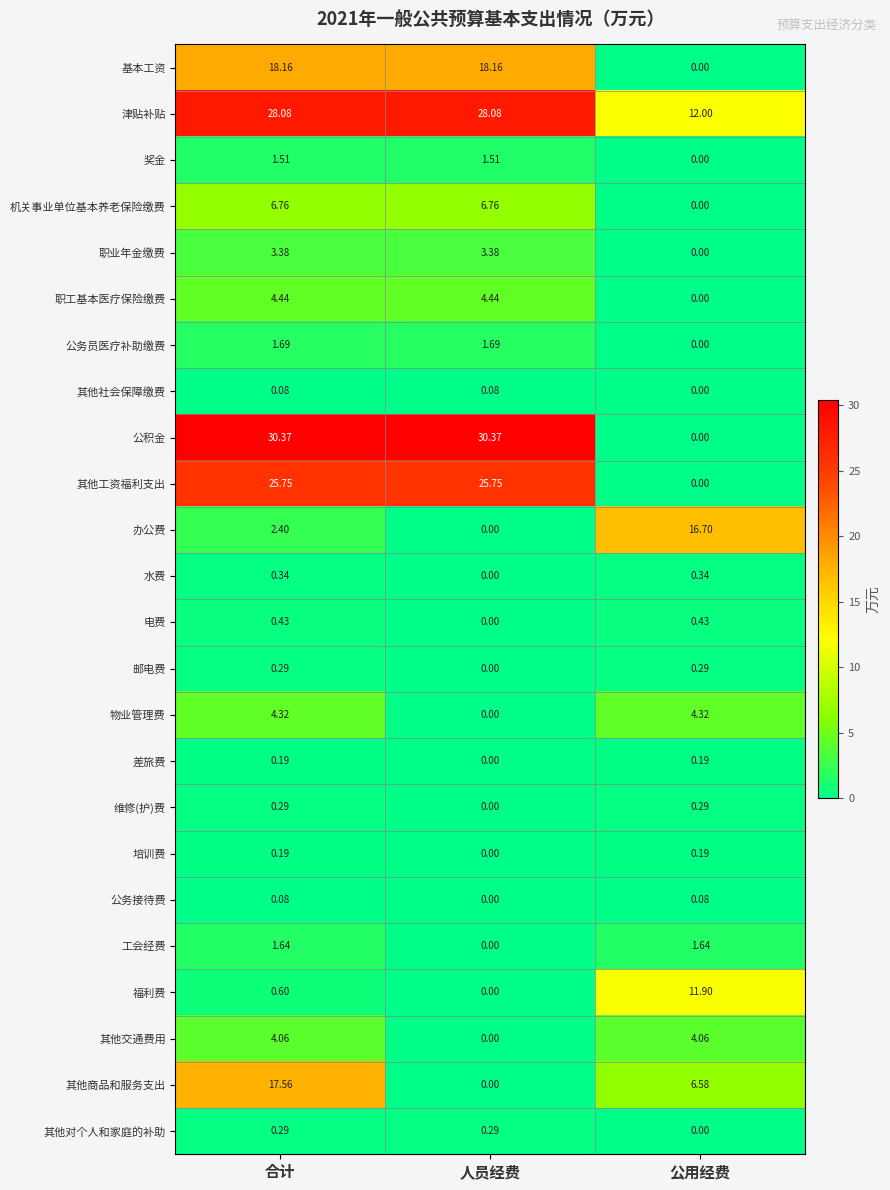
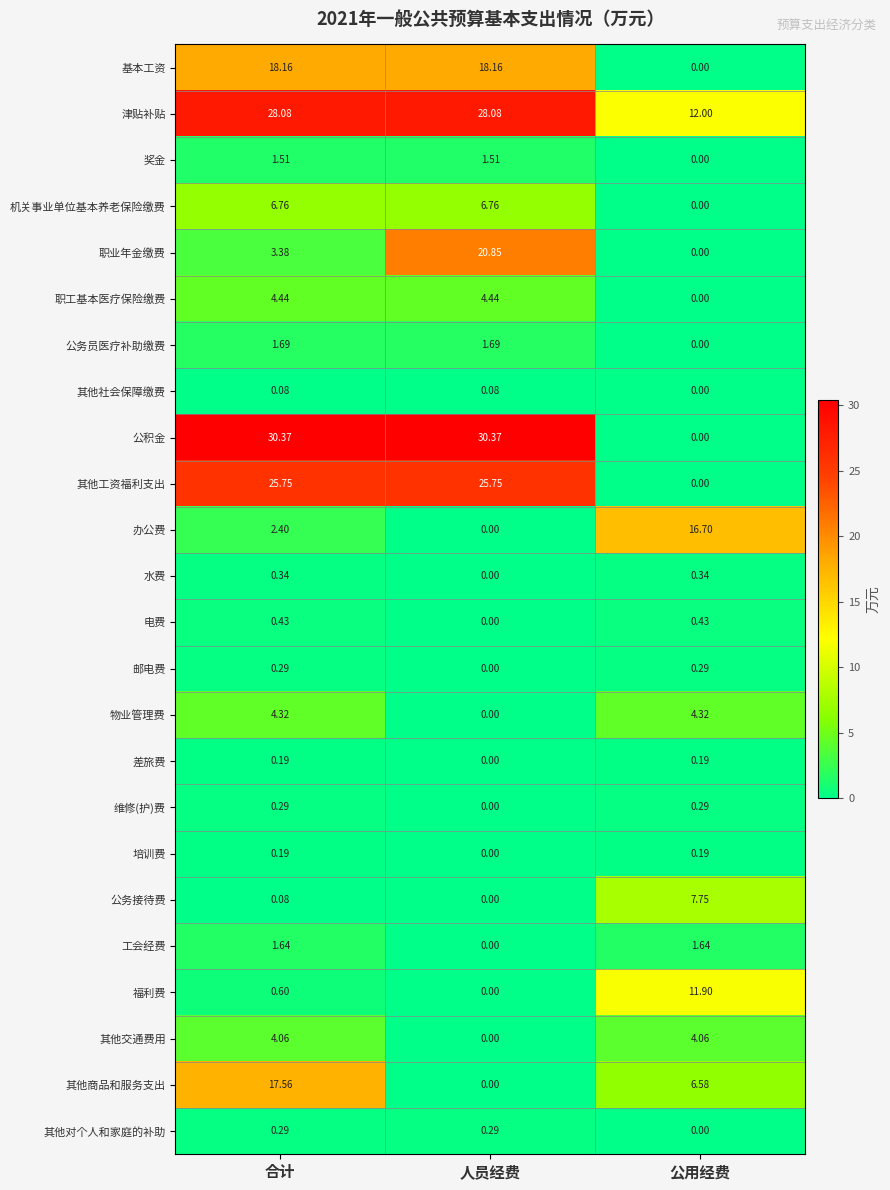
职业年金缴费, 人员经费: 3.38 -> 20.85
公务接待费, 公用经费: 0.08 -> 7.75
